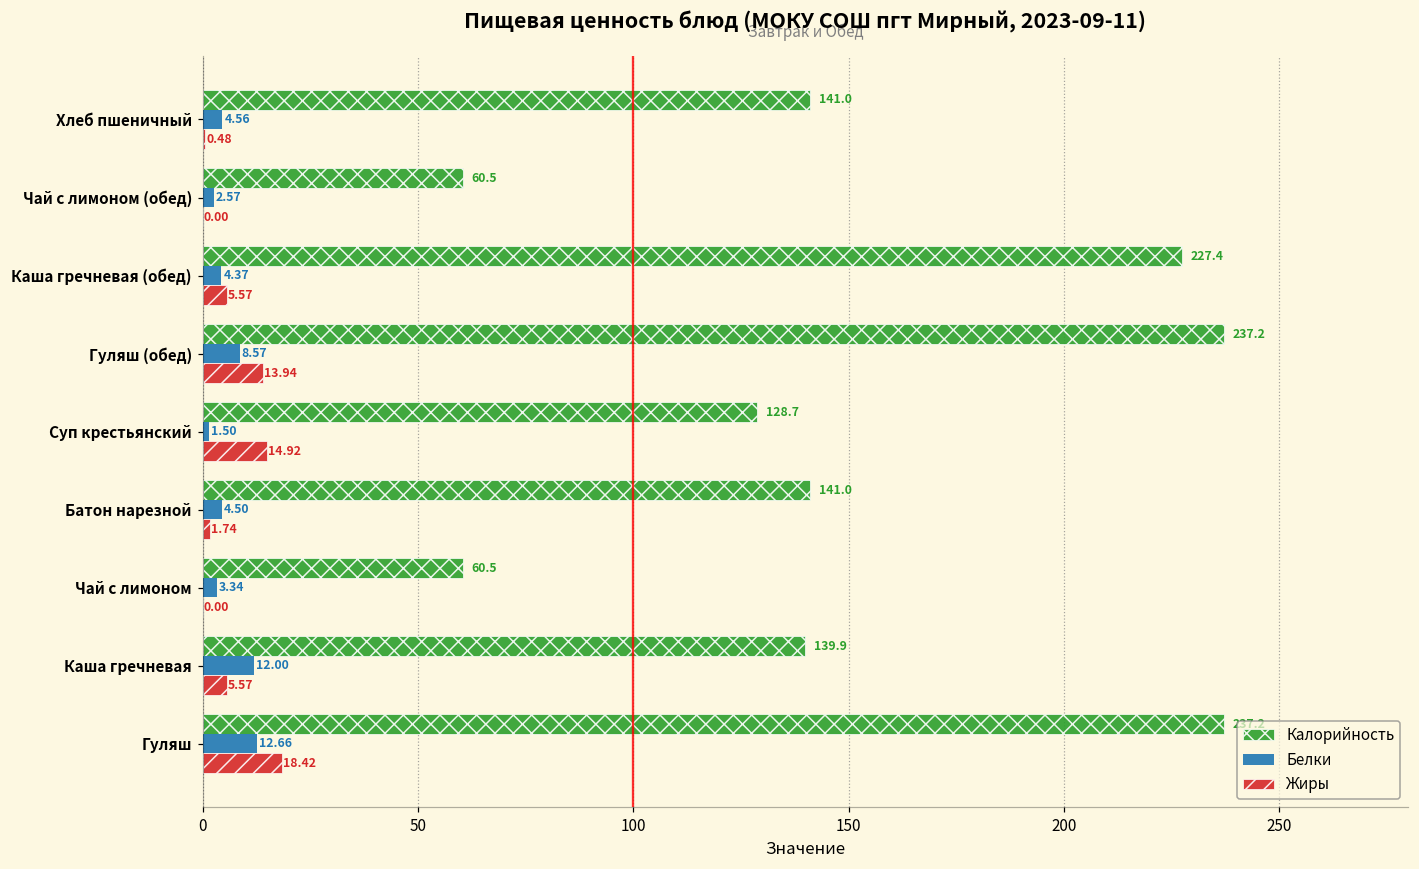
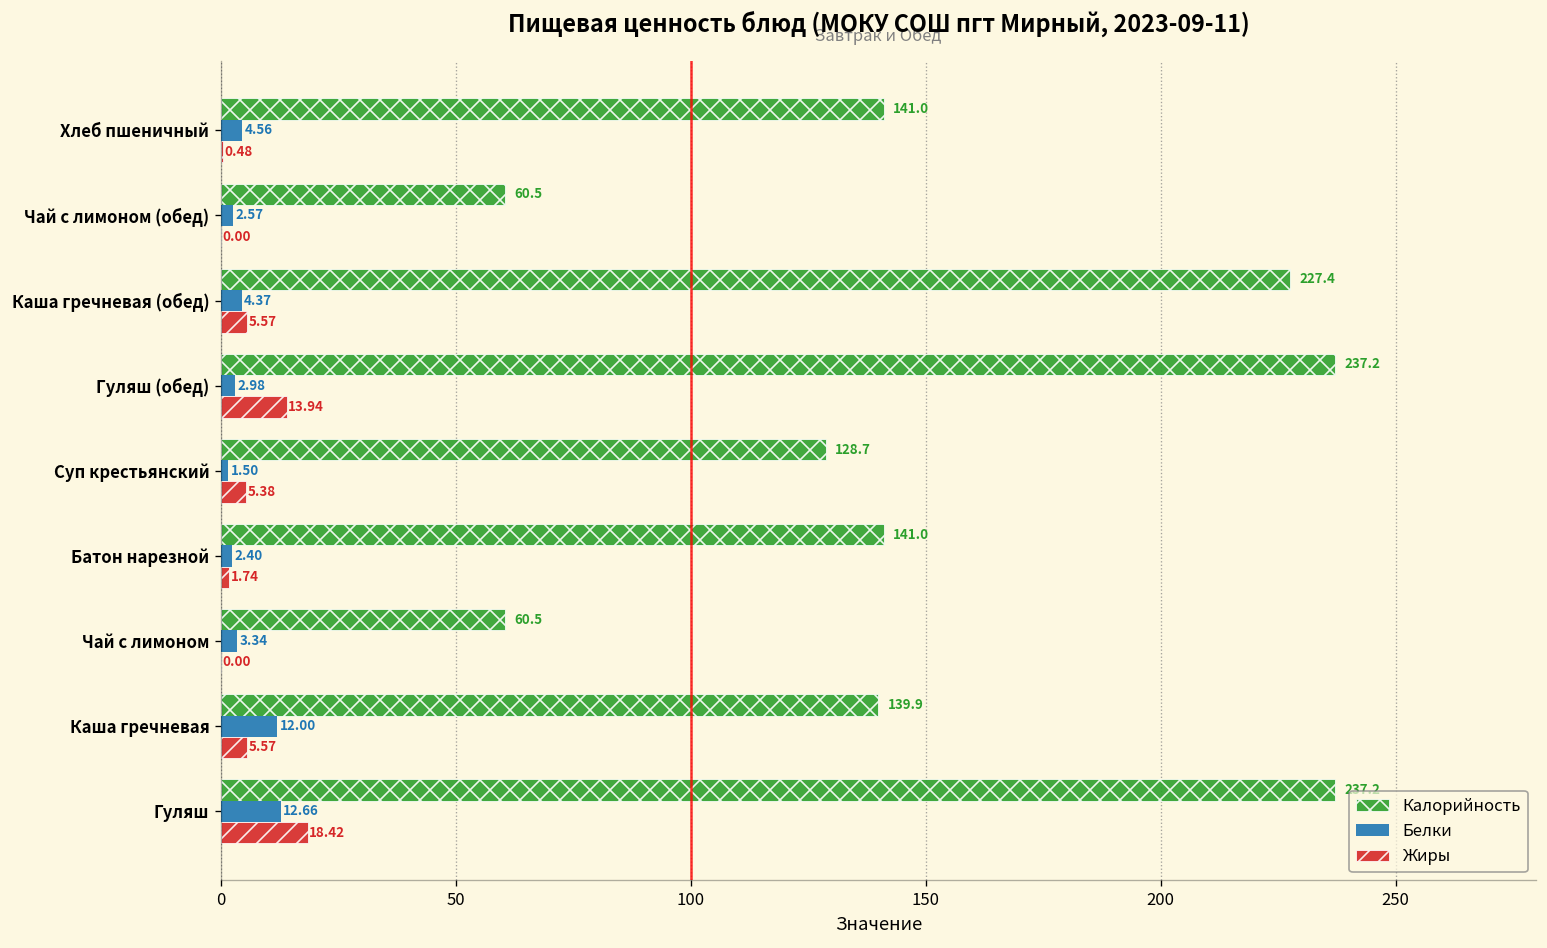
Белки, Гуляш (обед): 8.57 -> 2.98
Жиры, Суп крестьянский: 14.92 -> 5.38
Белки, Батон нарезной: 4.50 -> 2.40
